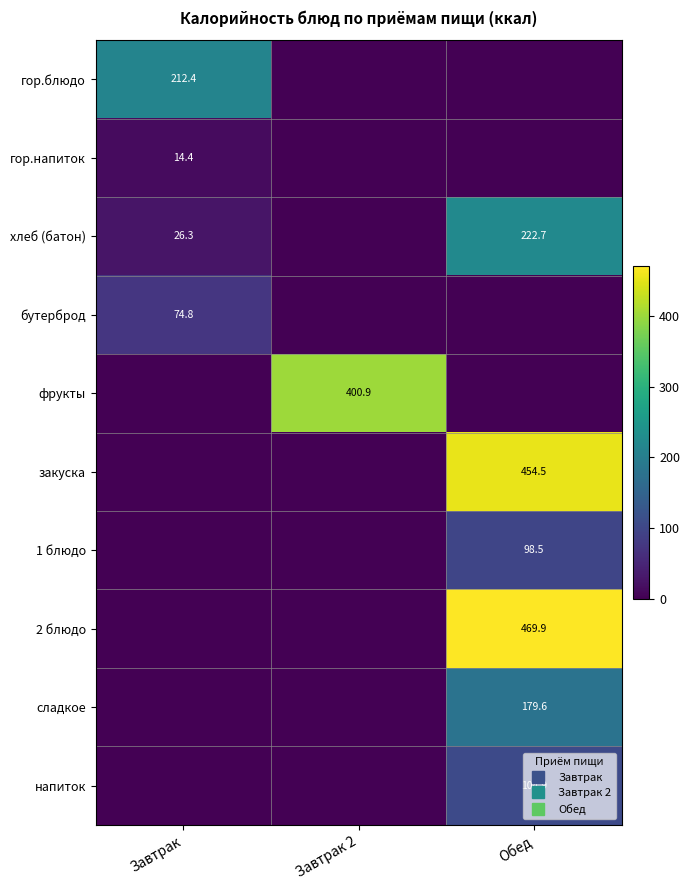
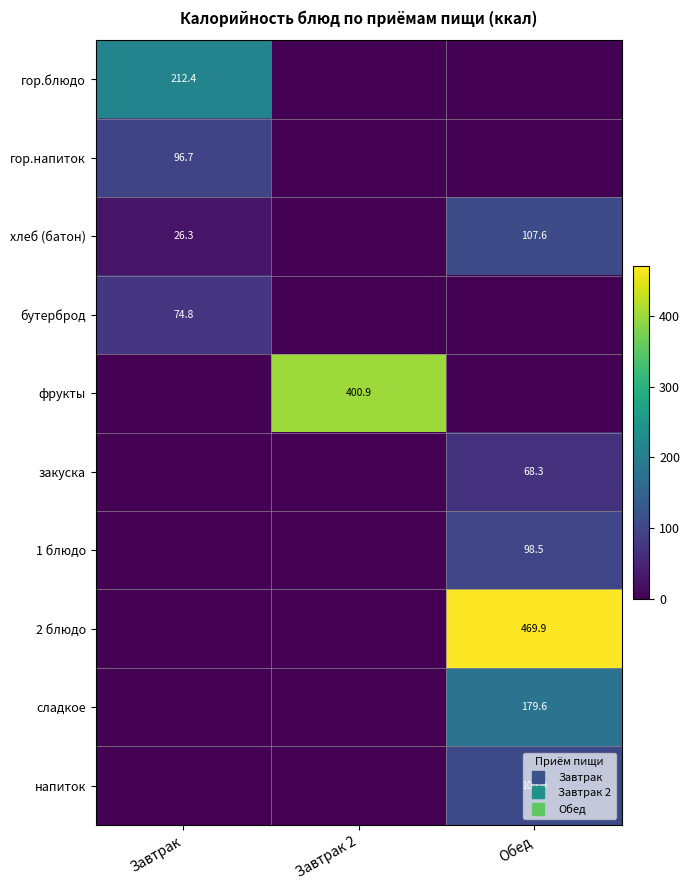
гор.напиток, Завтрак: 14.4 -> 96.7
хлеб (батон), Обед: 222.7 -> 107.6
закуска, Обед: 454.5 -> 68.3
